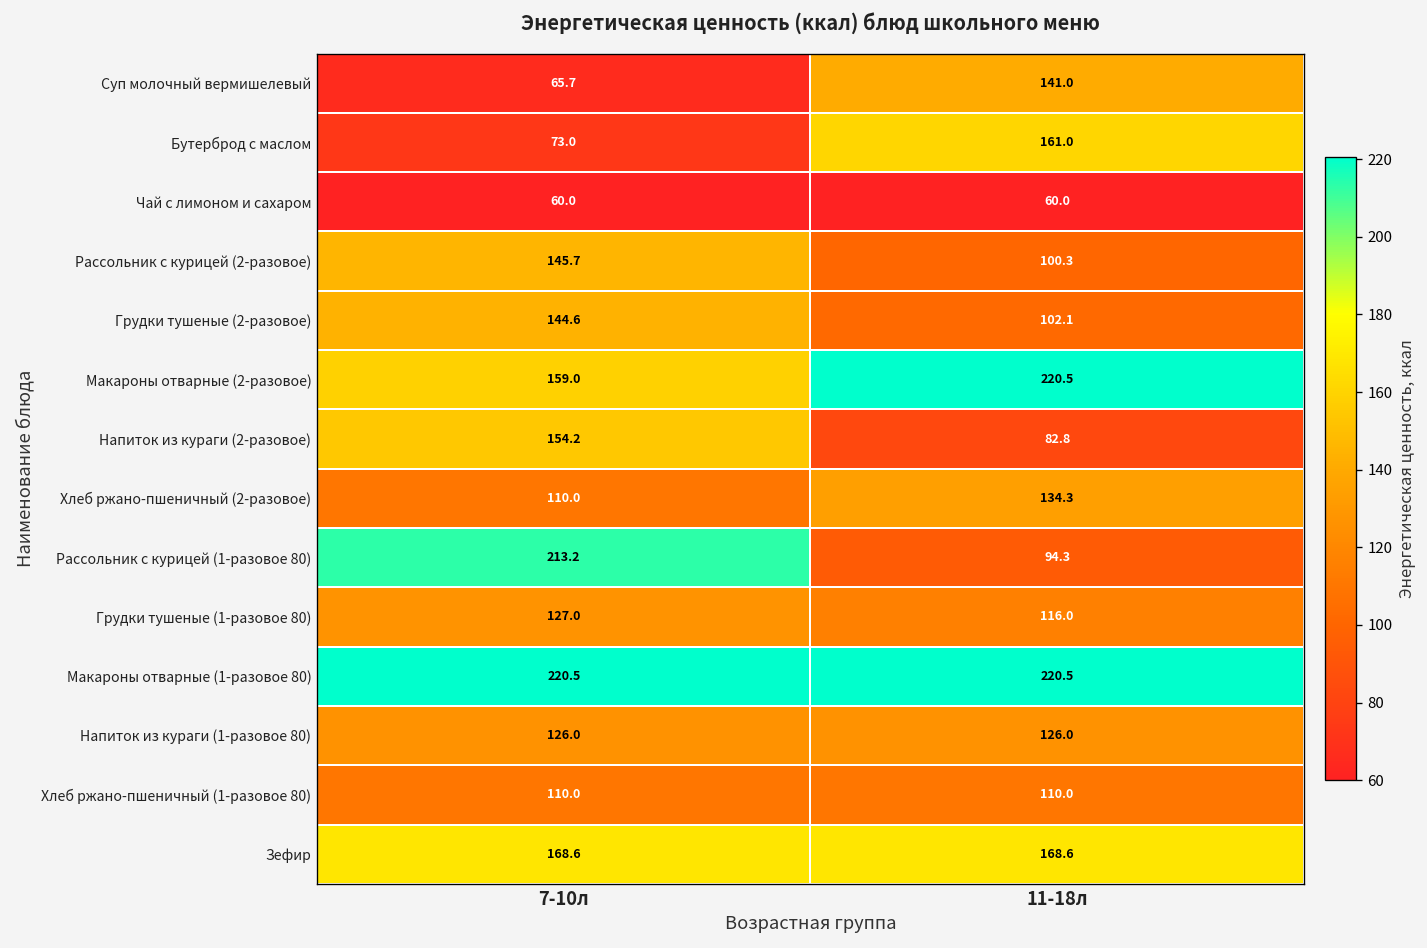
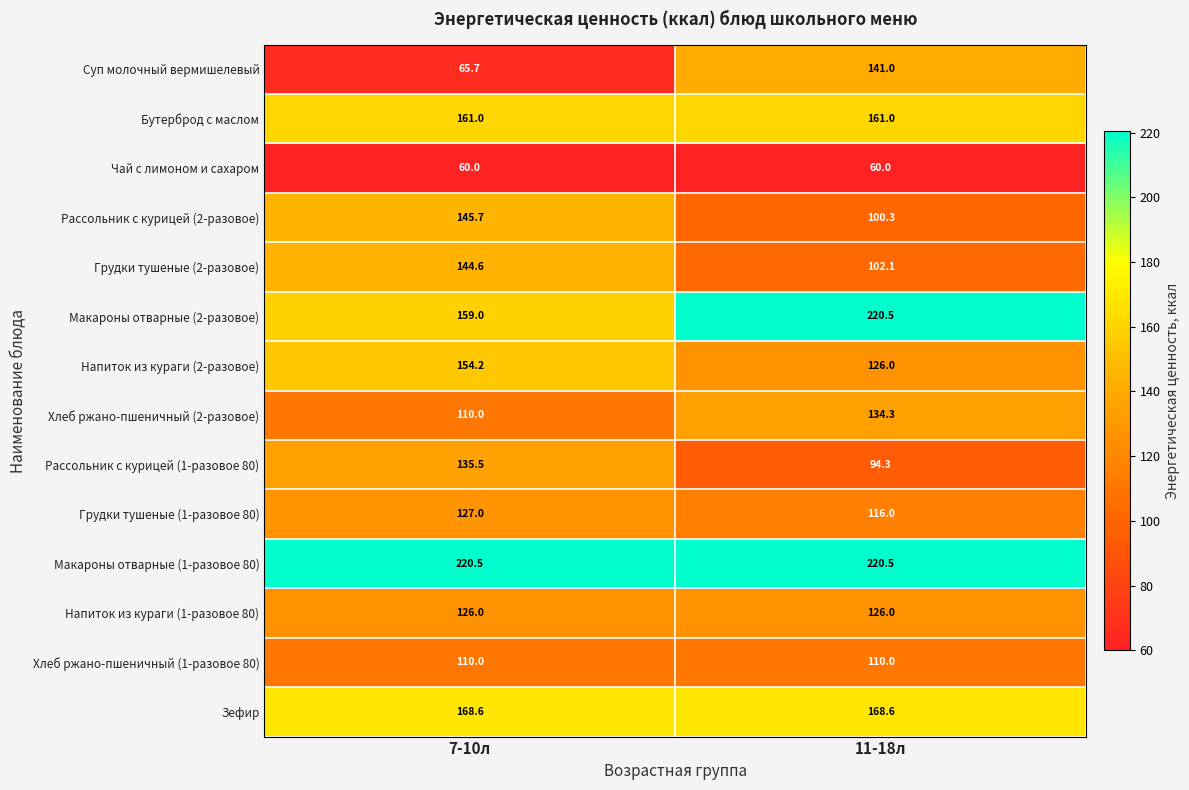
Бутерброд с маслом, 7-10л: 73.0 -> 161.0
Напиток из кураги (2-разовое), 11-18л: 82.8 -> 126.0
Рассольник с курицей (1-разовое 80), 7-10л: 213.2 -> 135.5
